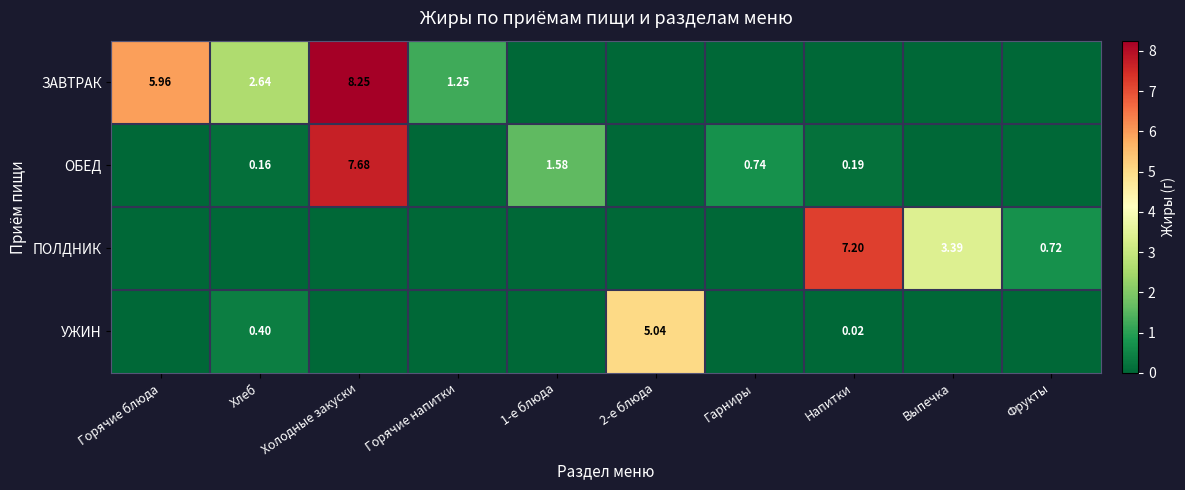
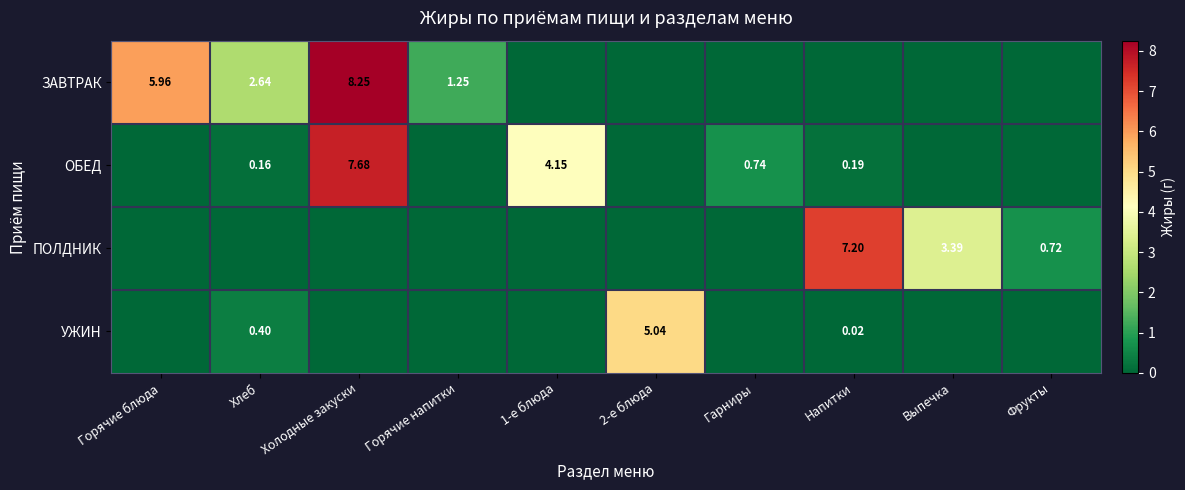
ОБЕД, 1-е блюда: 1.58 -> 4.15
